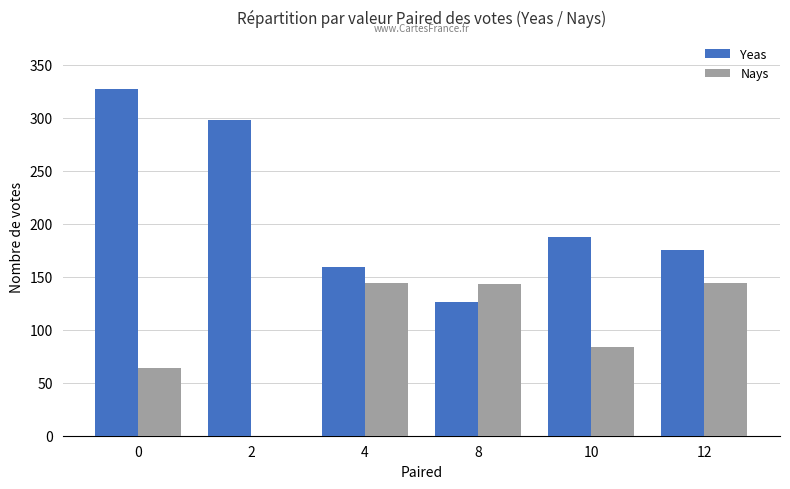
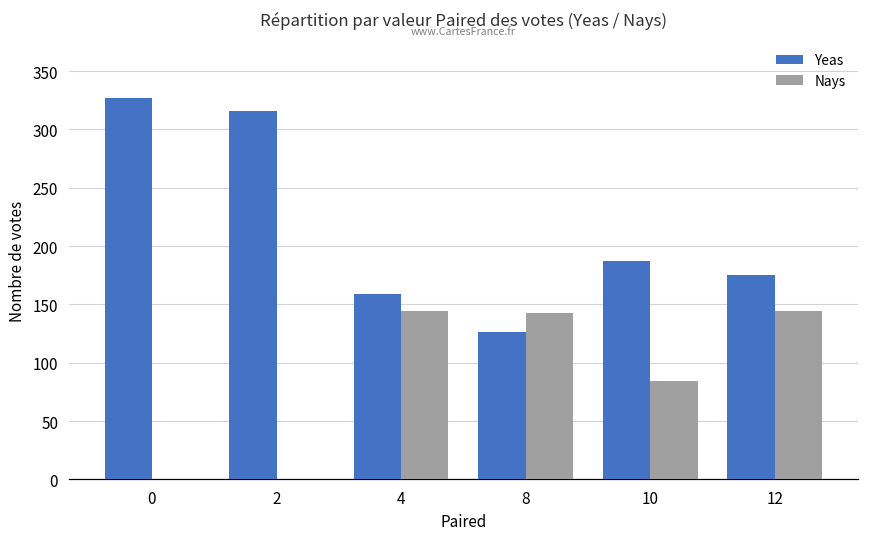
Nays, 0: 64 -> 0
Yeas, 2: 298 -> 316
